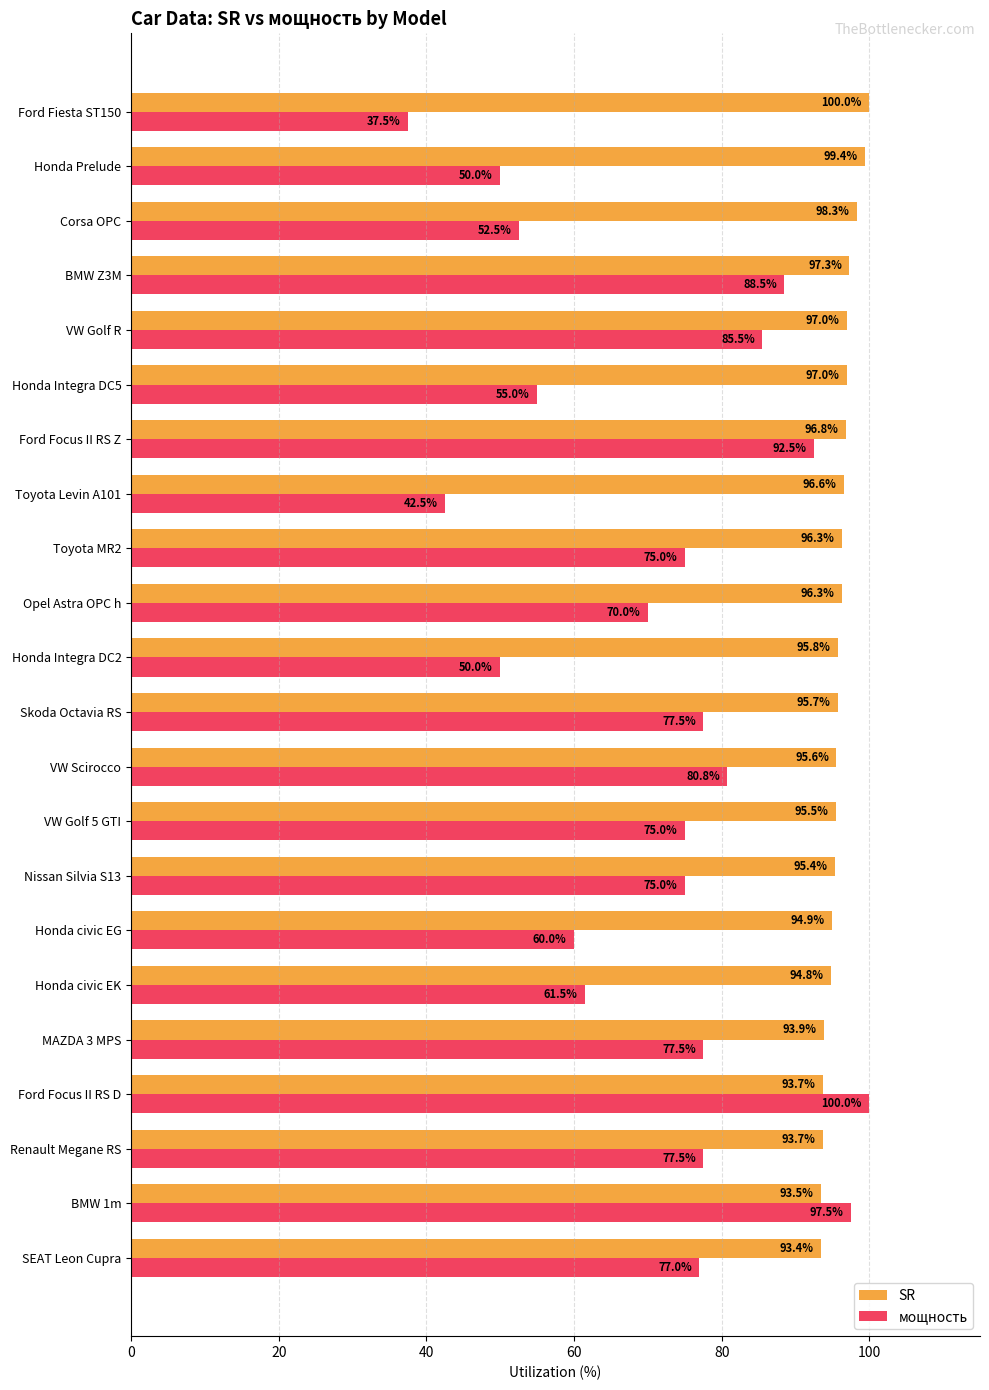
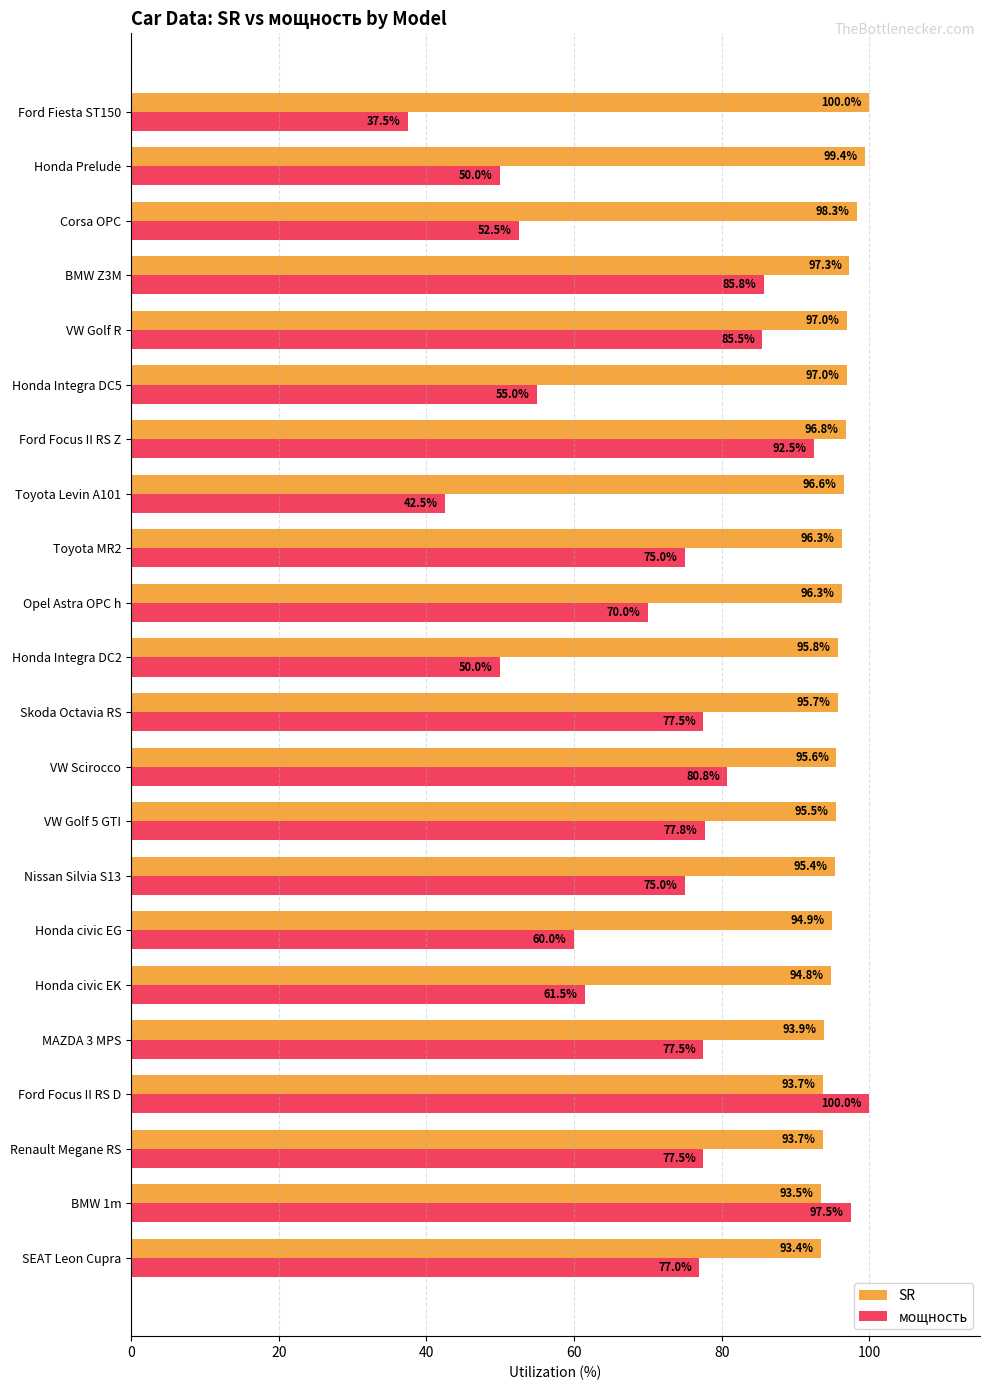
мощность, BMW Z3M: 88.5% -> 85.8%
мощность, VW Golf 5 GTI: 75.0% -> 77.8%
